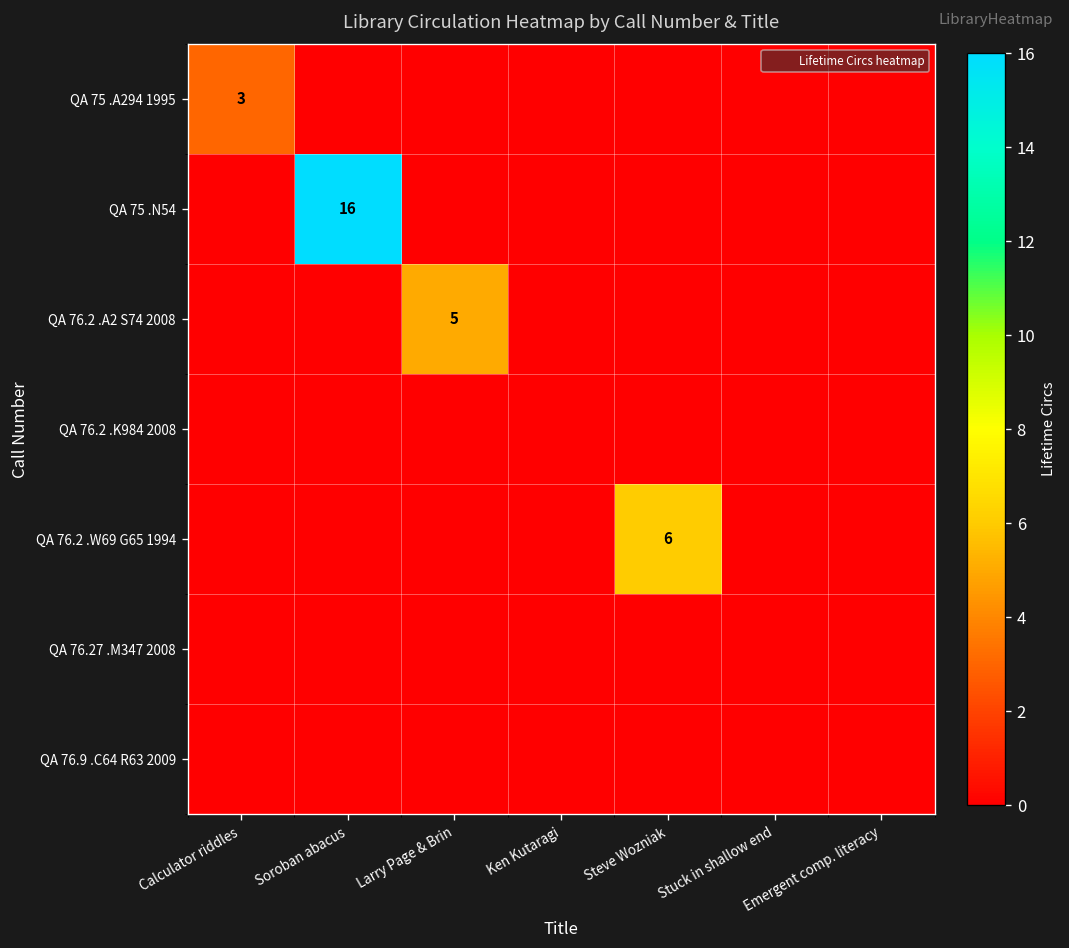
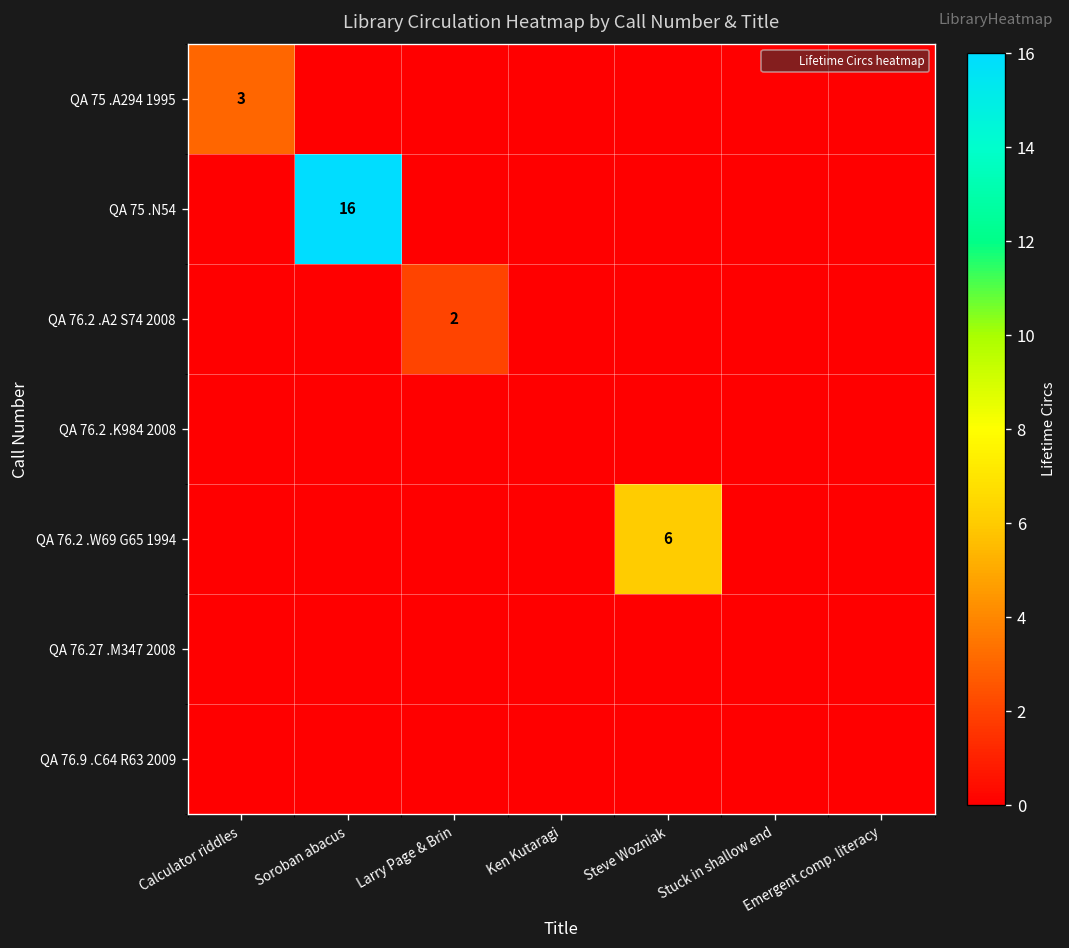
QA 76.2 .A2 S74 2008, Larry Page & Brin: 5 -> 2
